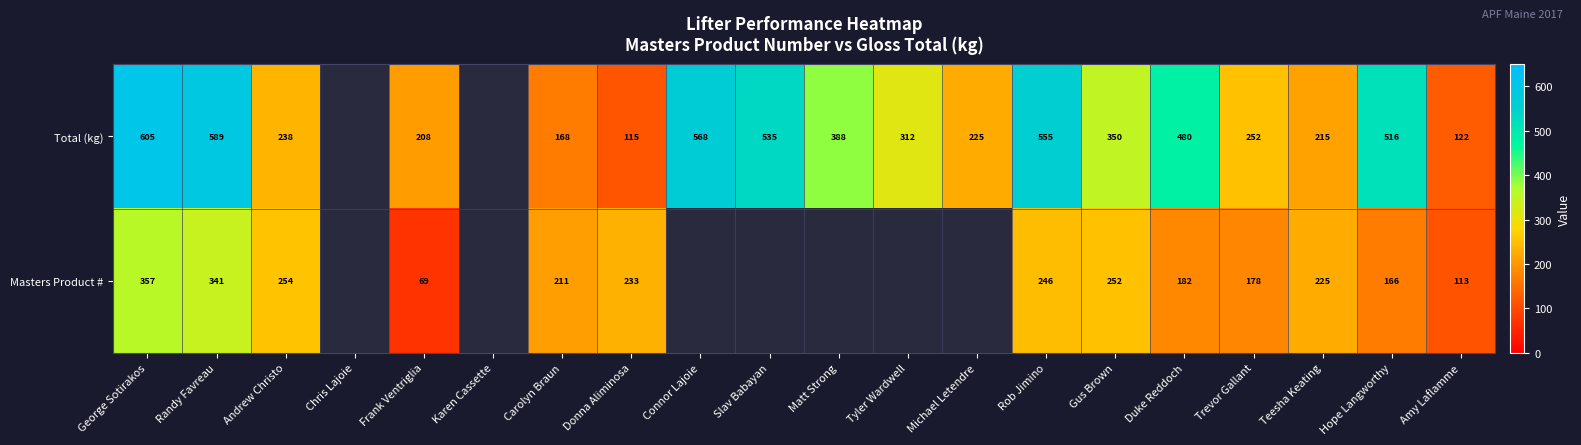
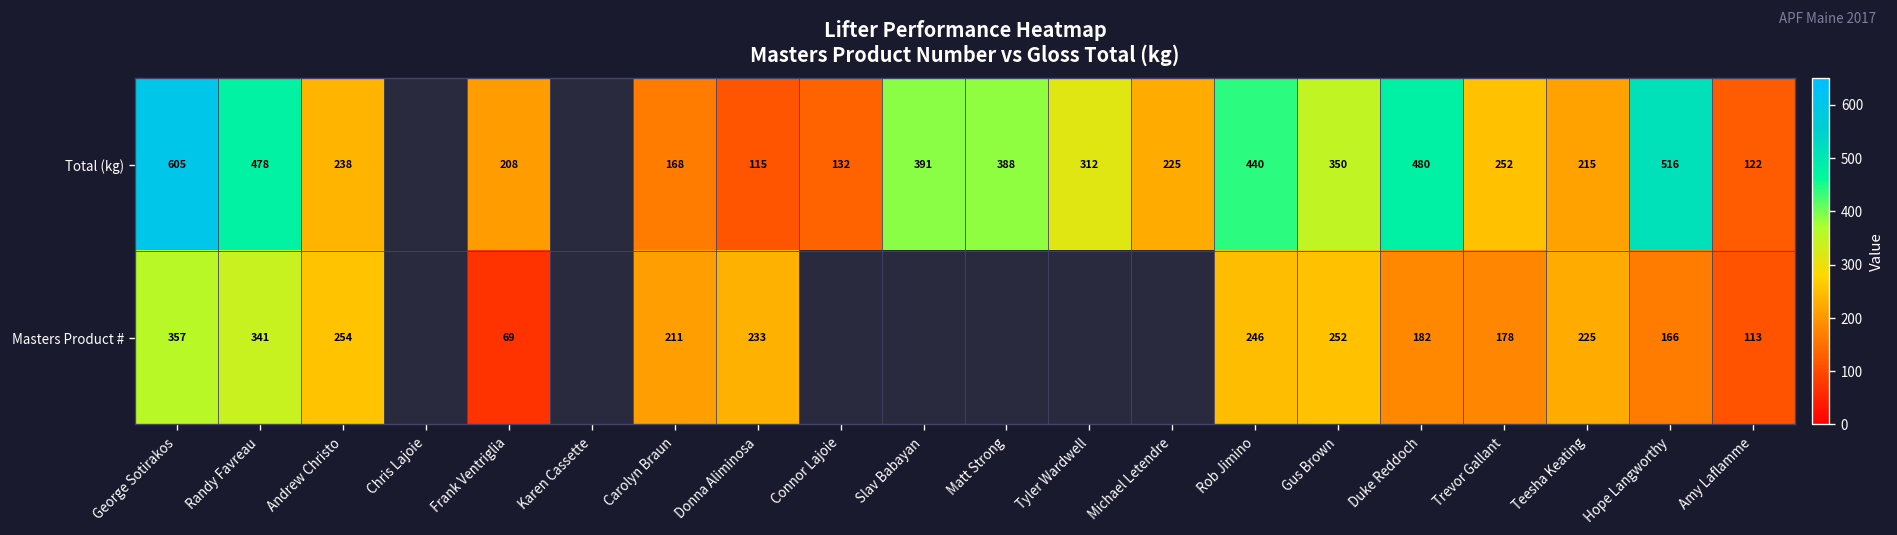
Total (kg), Randy Favreau: 589 -> 478
Total (kg), Connor Lajoie: 568 -> 132
Total (kg), Slav Babayan: 535 -> 391
Total (kg), Rob Jimino: 555 -> 440
